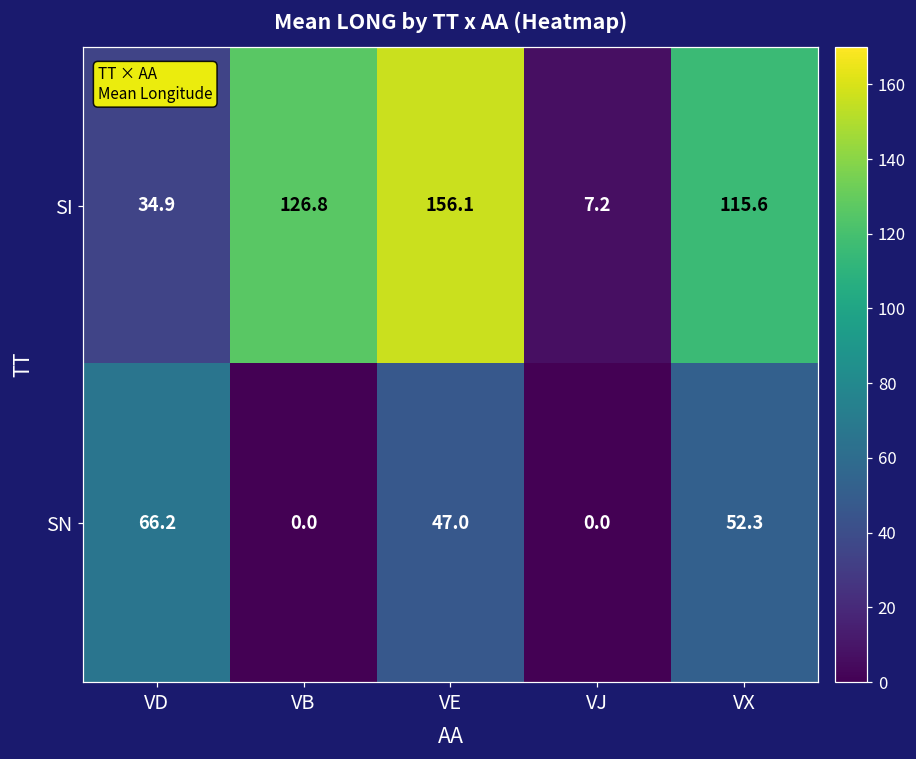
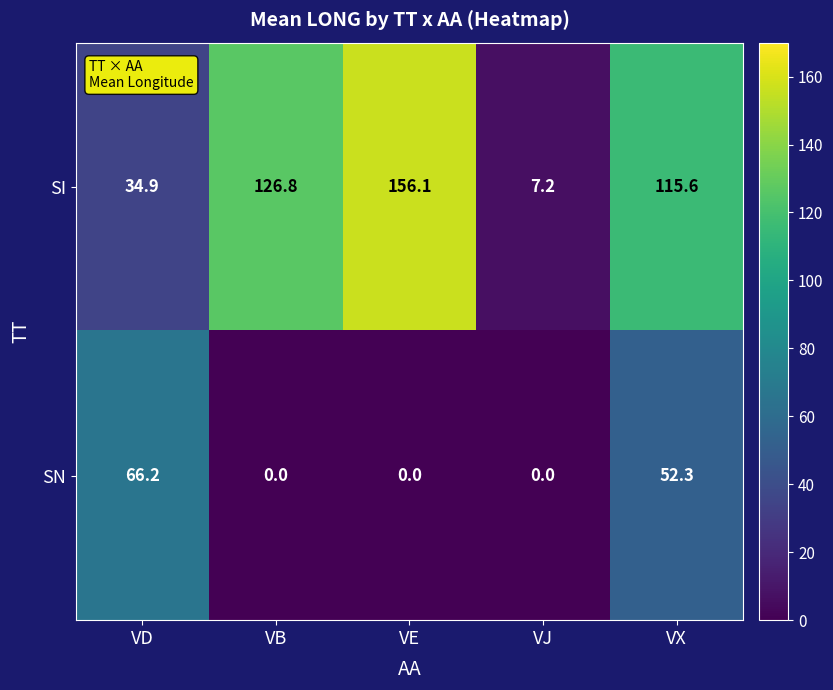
SN, VE: 47.0 -> 0.0
